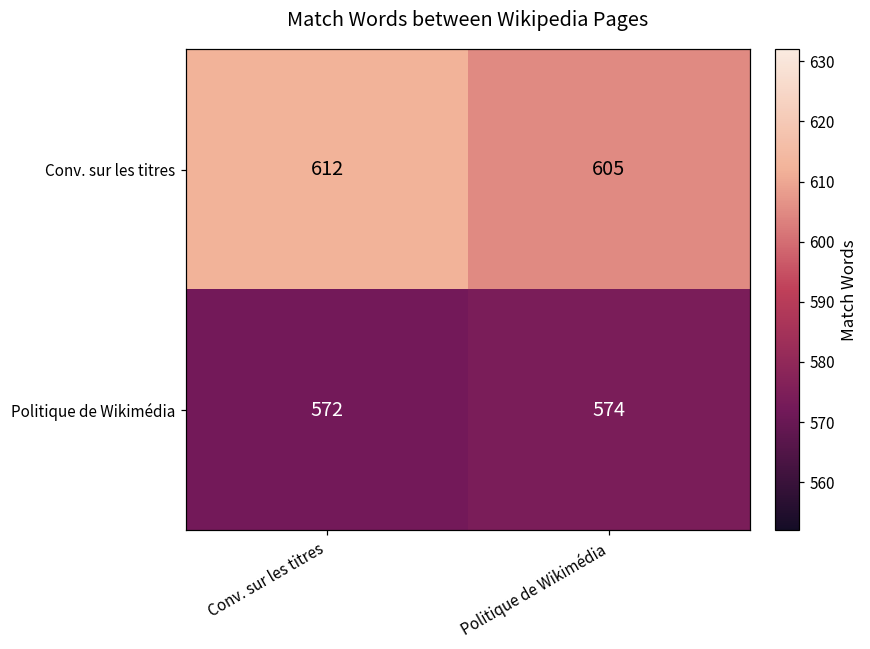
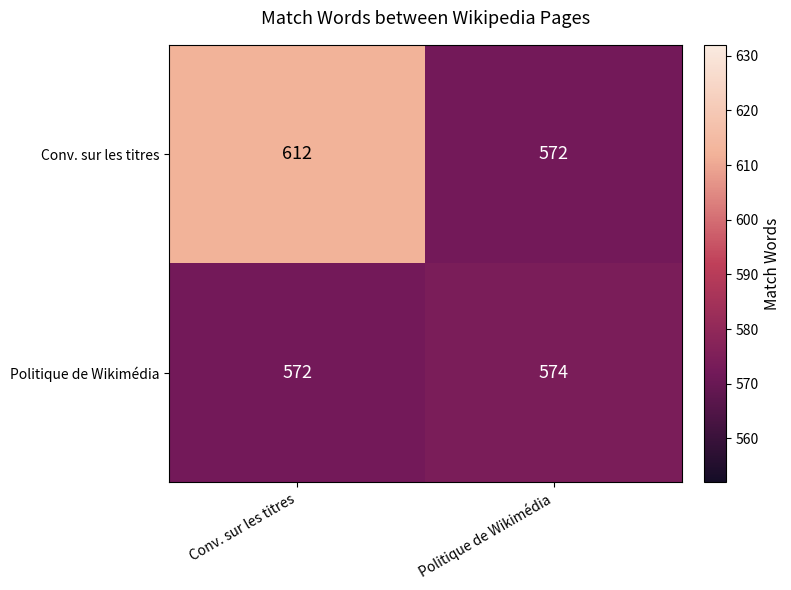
Conv. sur les titres, Politique de Wikimédia: 605 -> 572
